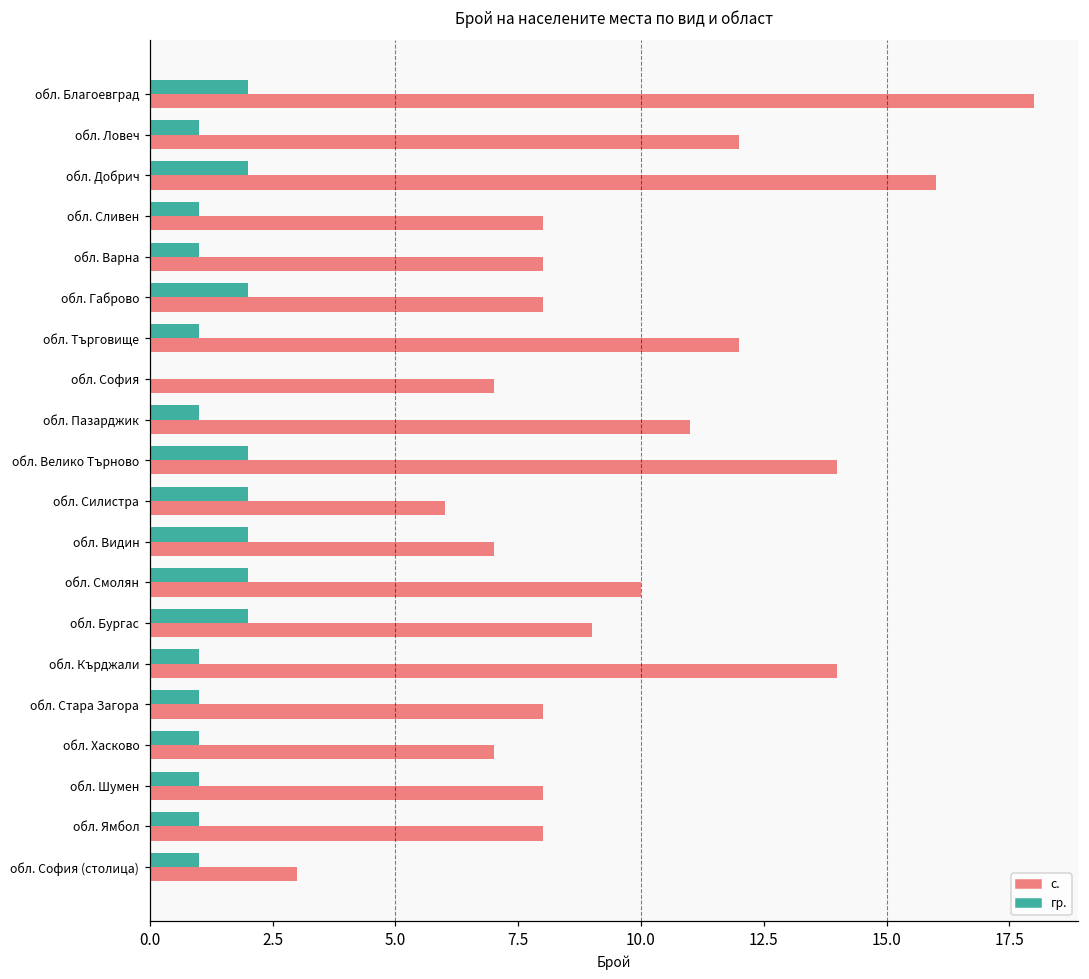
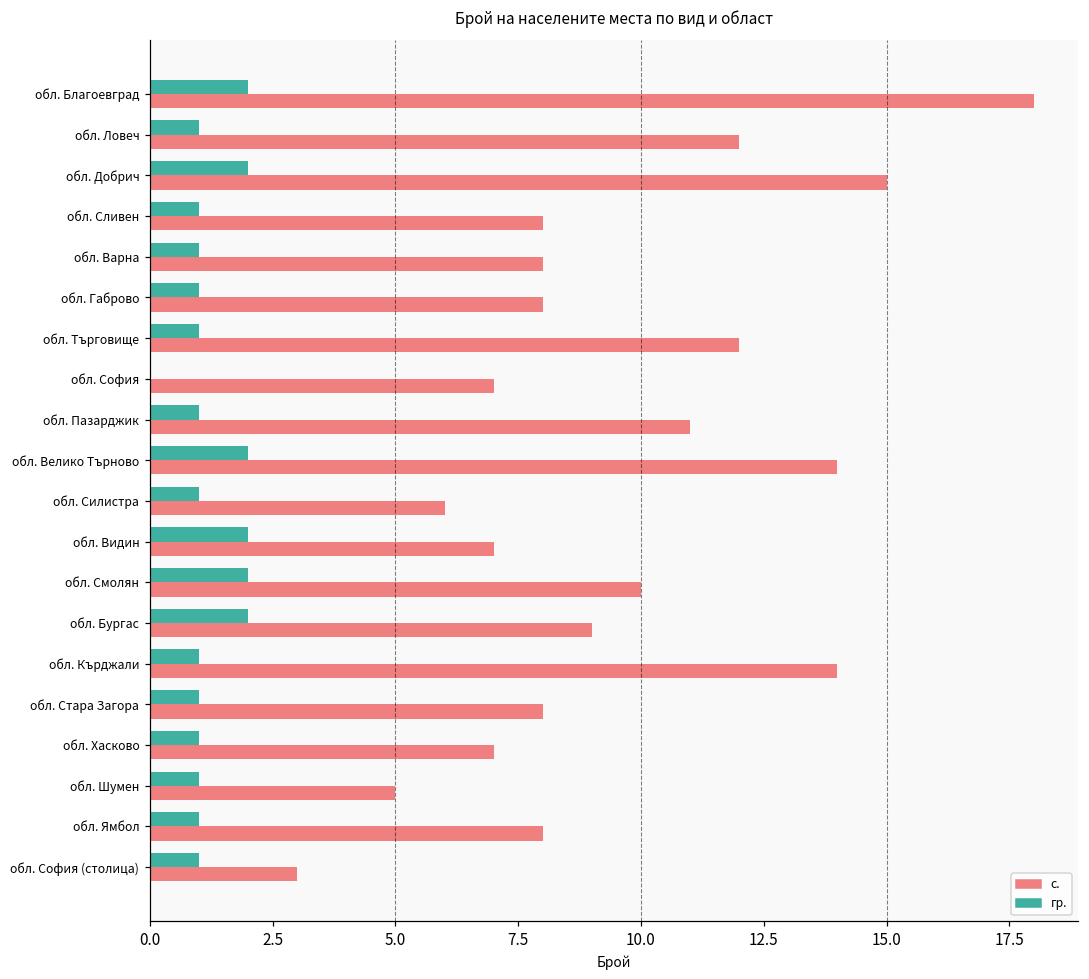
с., обл. Добрич: 16 -> 15
гр., обл. Габрово: 2 -> 1
гр., обл. Силистра: 2 -> 1
с., обл. Шумен: 8 -> 5
